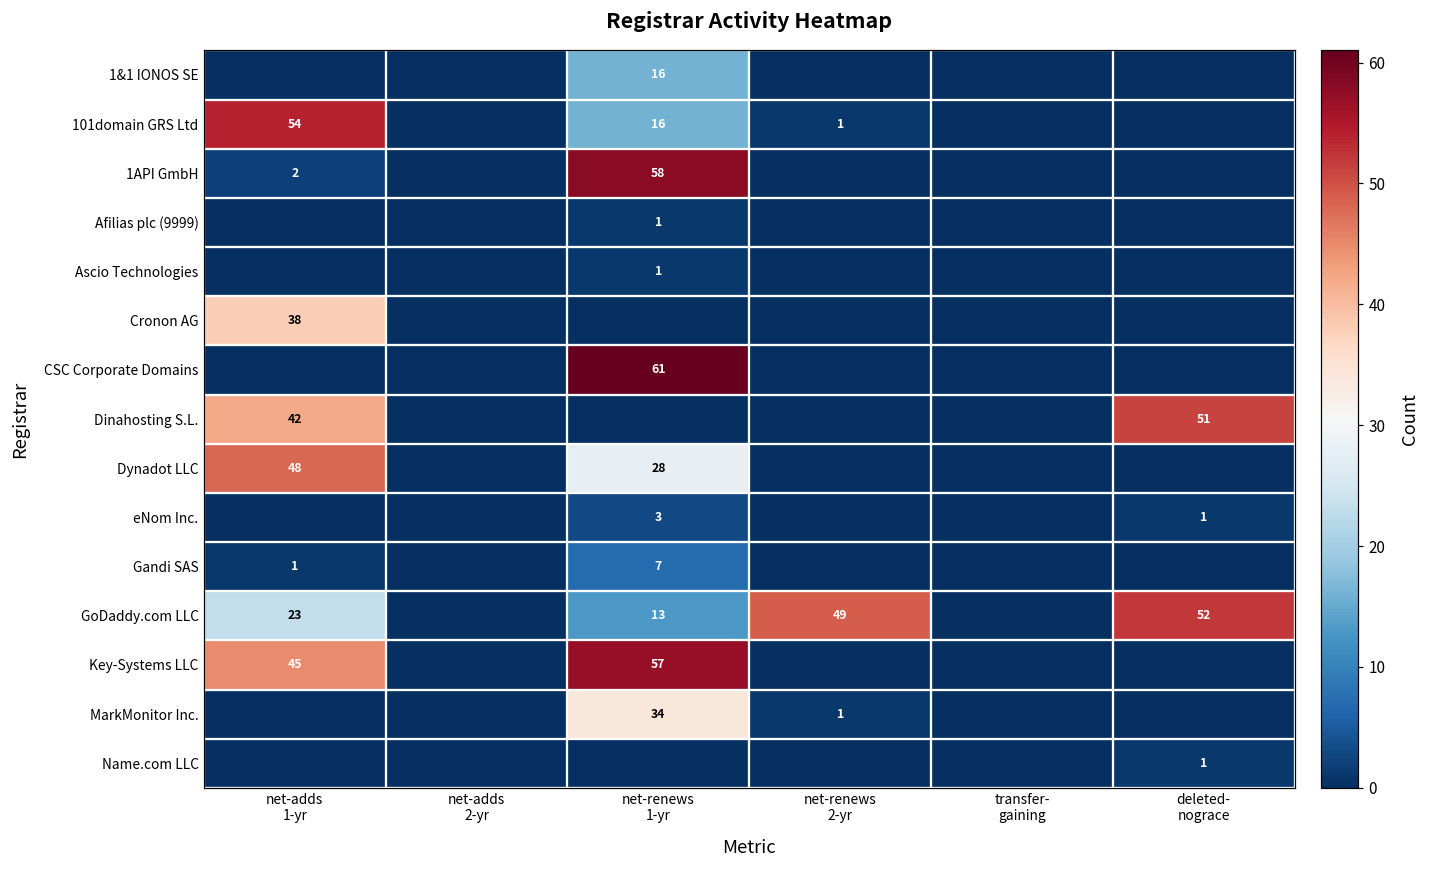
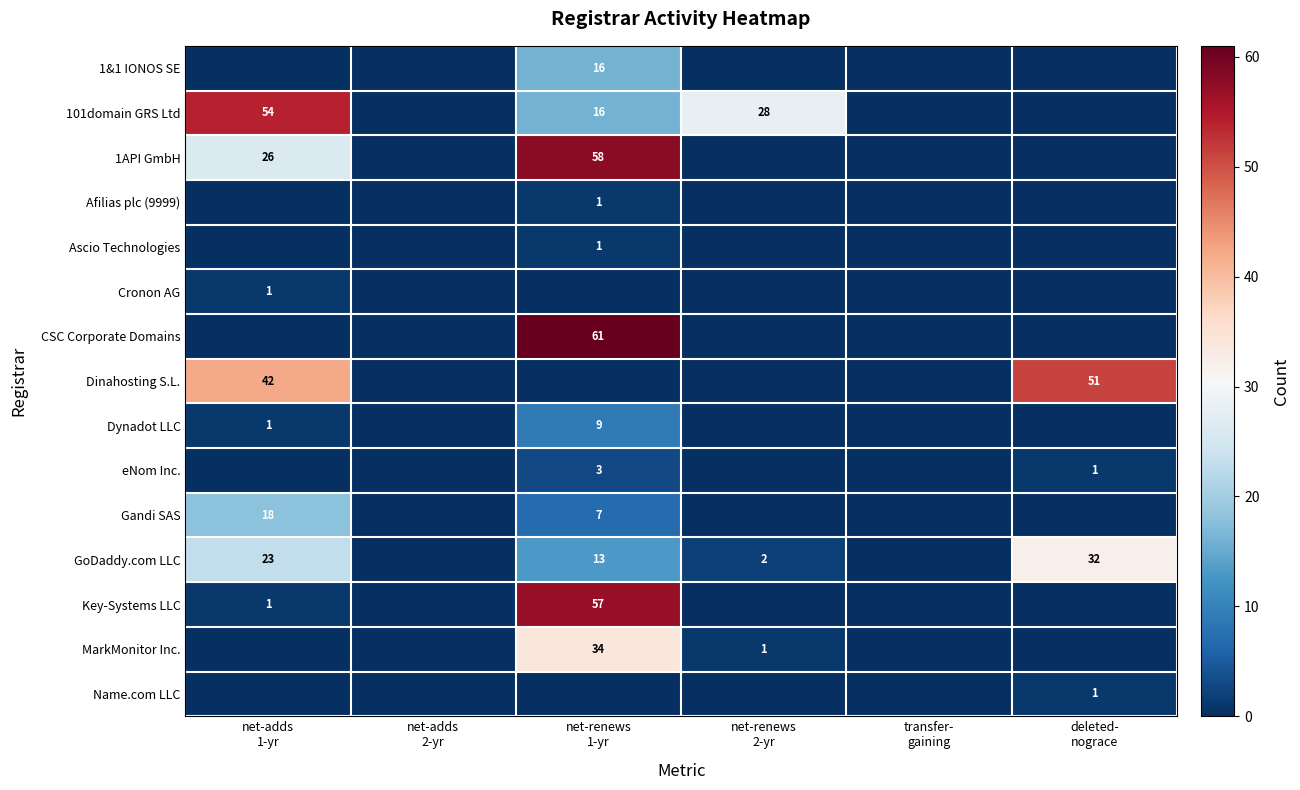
101domain GRS Ltd, net-renews 2-yr: 1 -> 28
1API GmbH, net-adds 1-yr: 2 -> 26
Cronon AG, net-adds 1-yr: 38 -> 1
Dynadot LLC, net-adds 1-yr: 48 -> 1
Dynadot LLC, net-renews 1-yr: 28 -> 9
Gandi SAS, net-adds 1-yr: 1 -> 18
GoDaddy.com LLC, net-renews 2-yr: 49 -> 2
GoDaddy.com LLC, deleted- nograce: 52 -> 32
Key-Systems LLC, net-adds 1-yr: 45 -> 1
